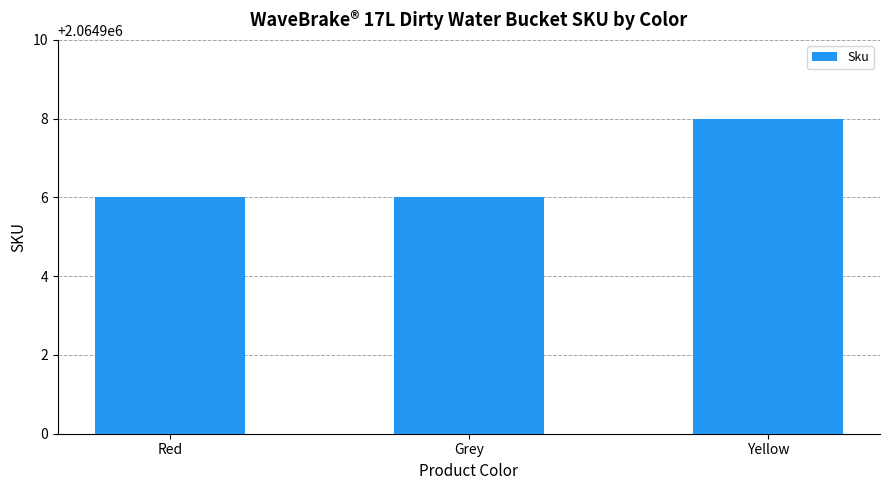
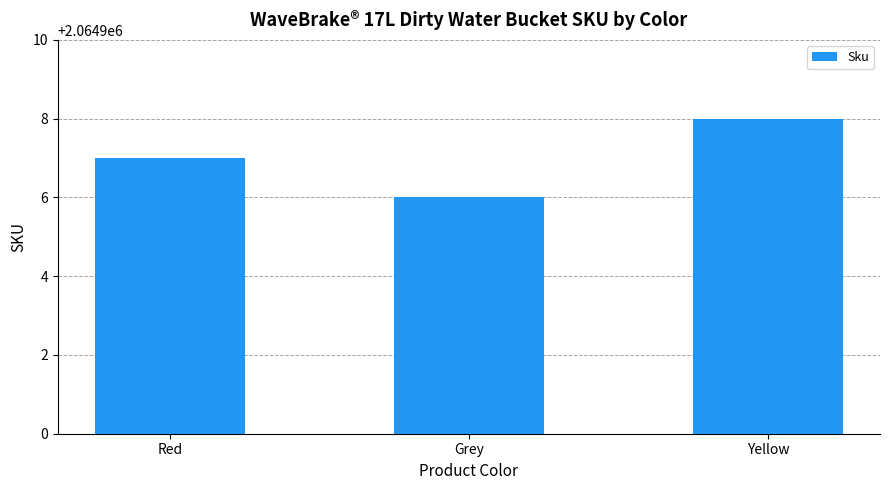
Red: 2064906 -> 2064907
